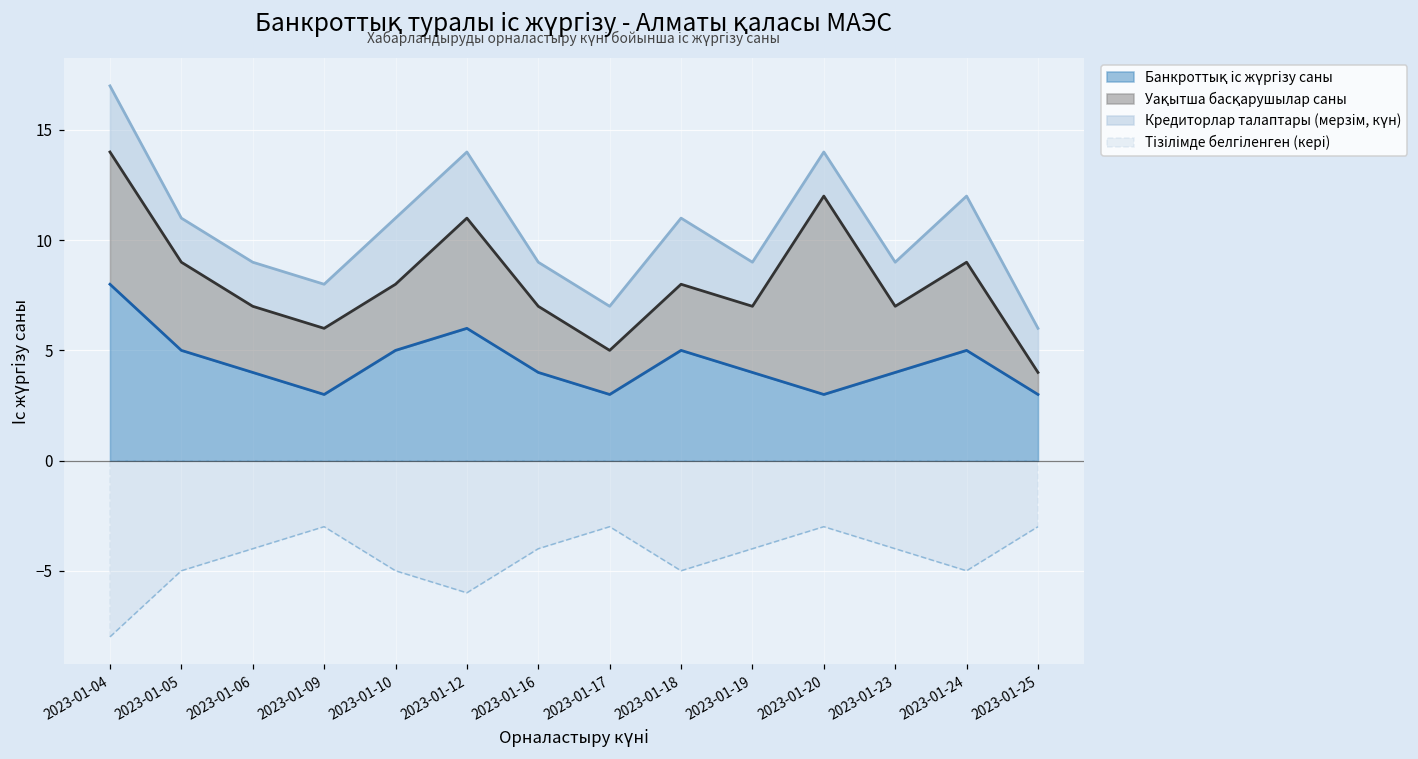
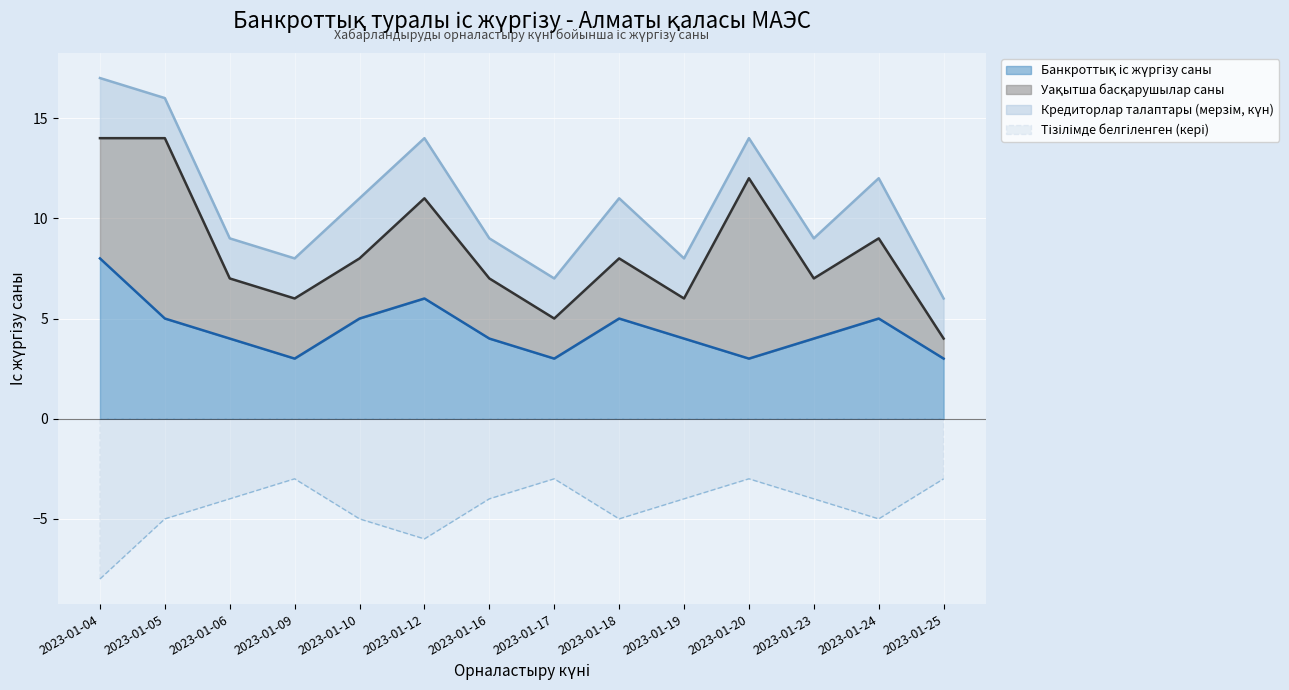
Уақытша басқарушылар саны, 2023-01-05: 4 -> 9
Уақытша басқарушылар саны, 2023-01-19: 3 -> 2
